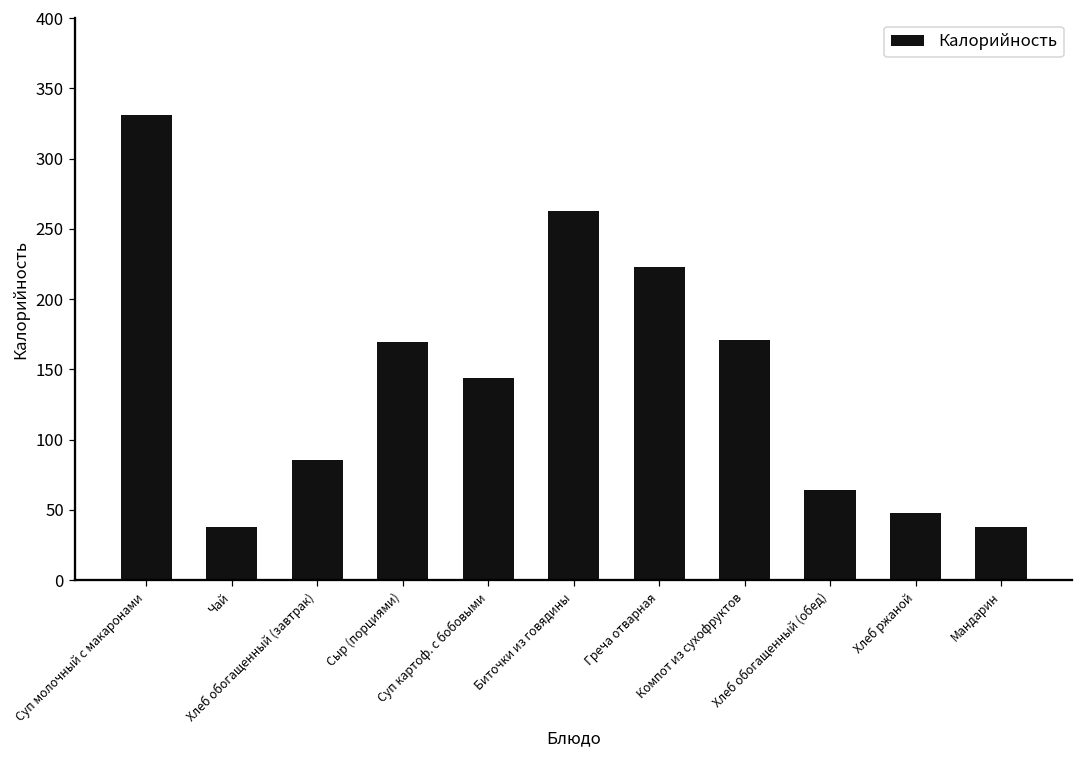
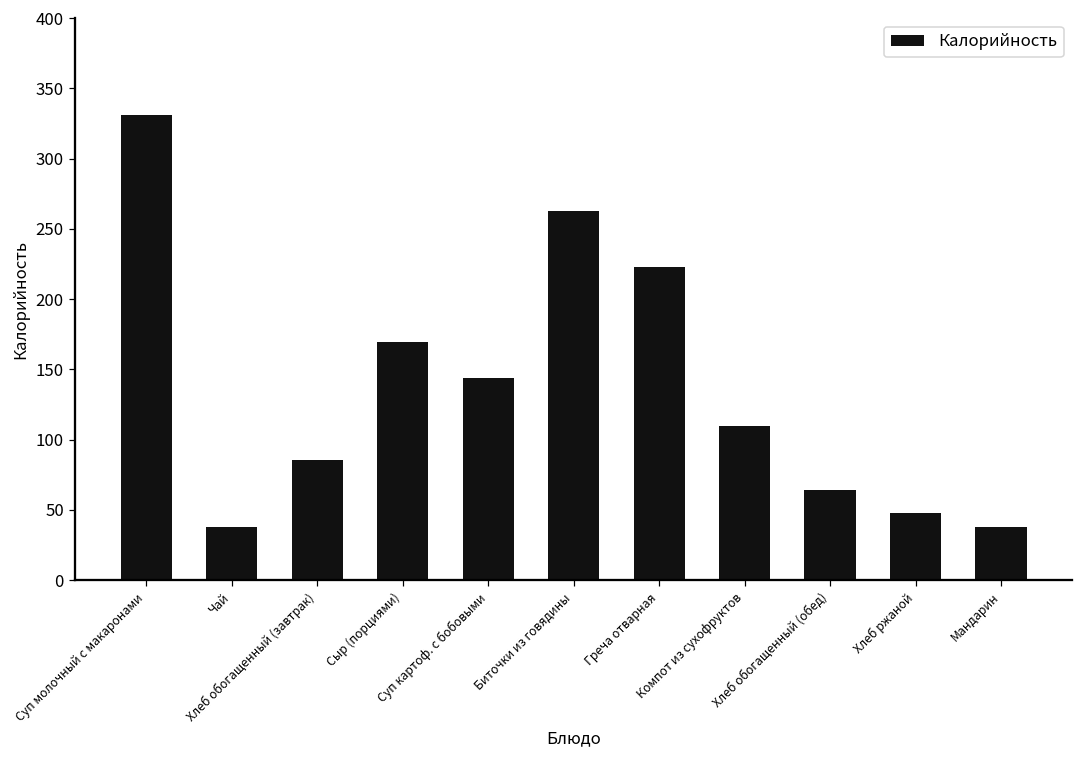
Компот из сухофруктов: 171 -> 110
